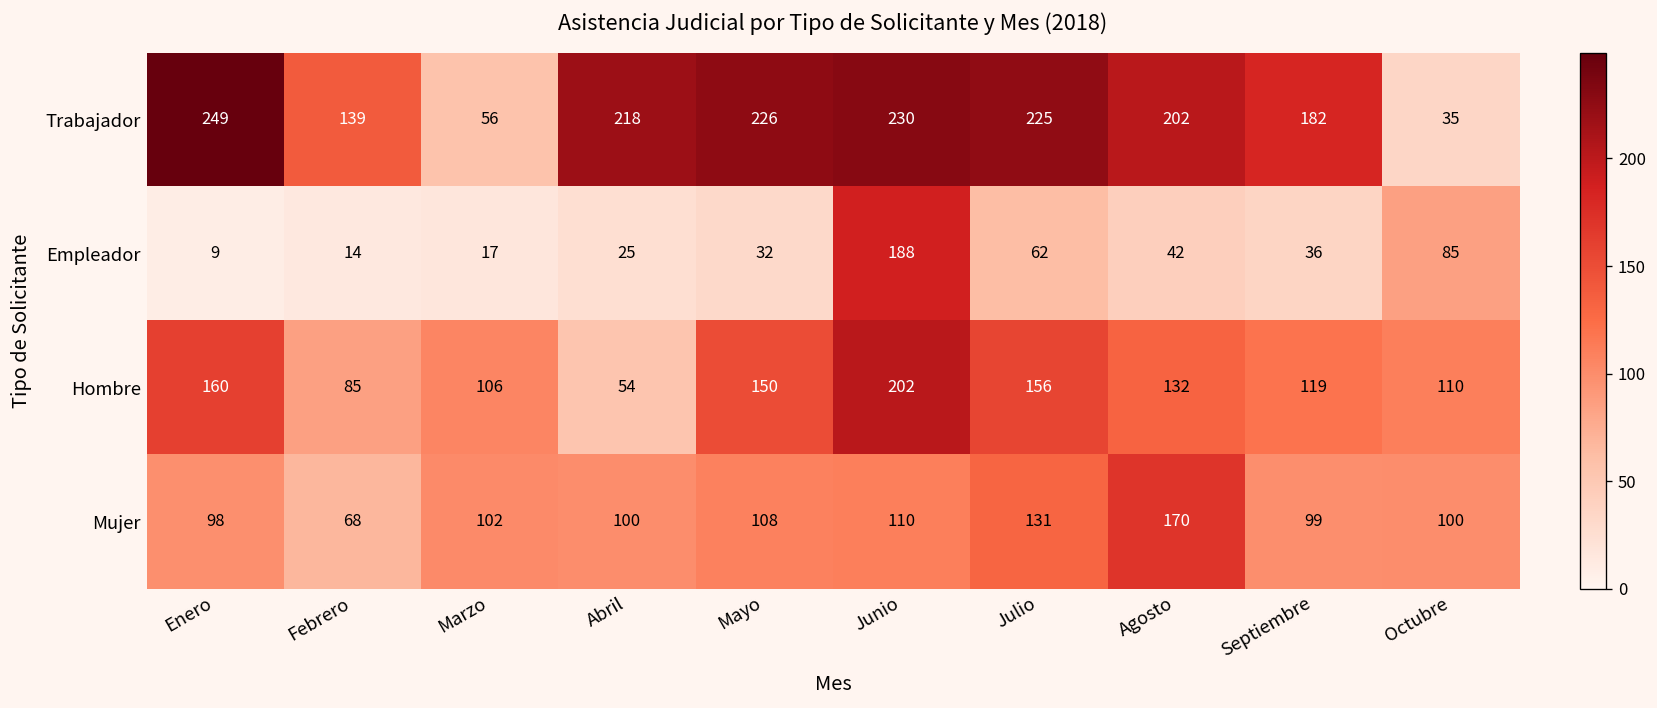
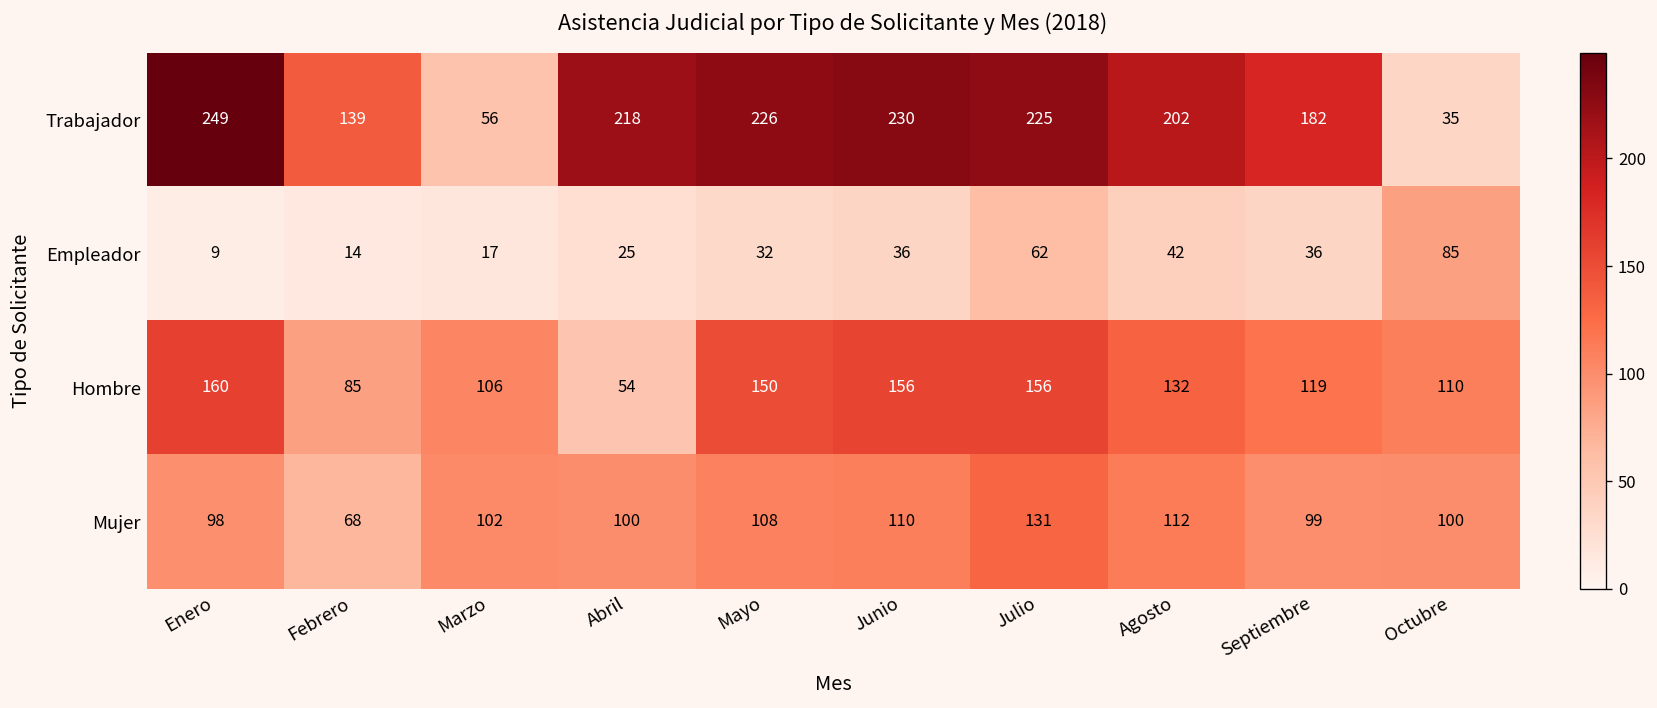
Empleador, Junio: 188 -> 36
Hombre, Junio: 202 -> 156
Mujer, Agosto: 170 -> 112
